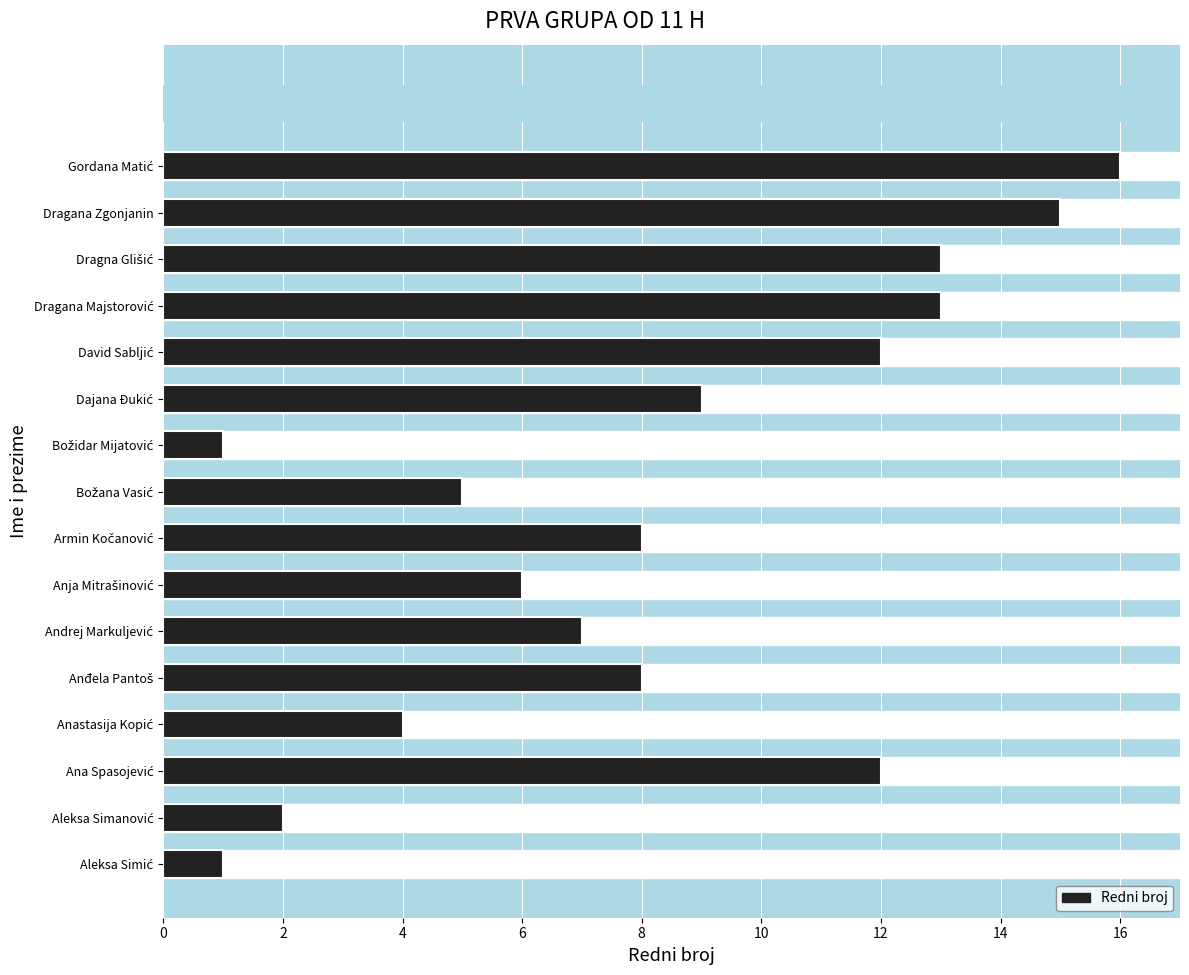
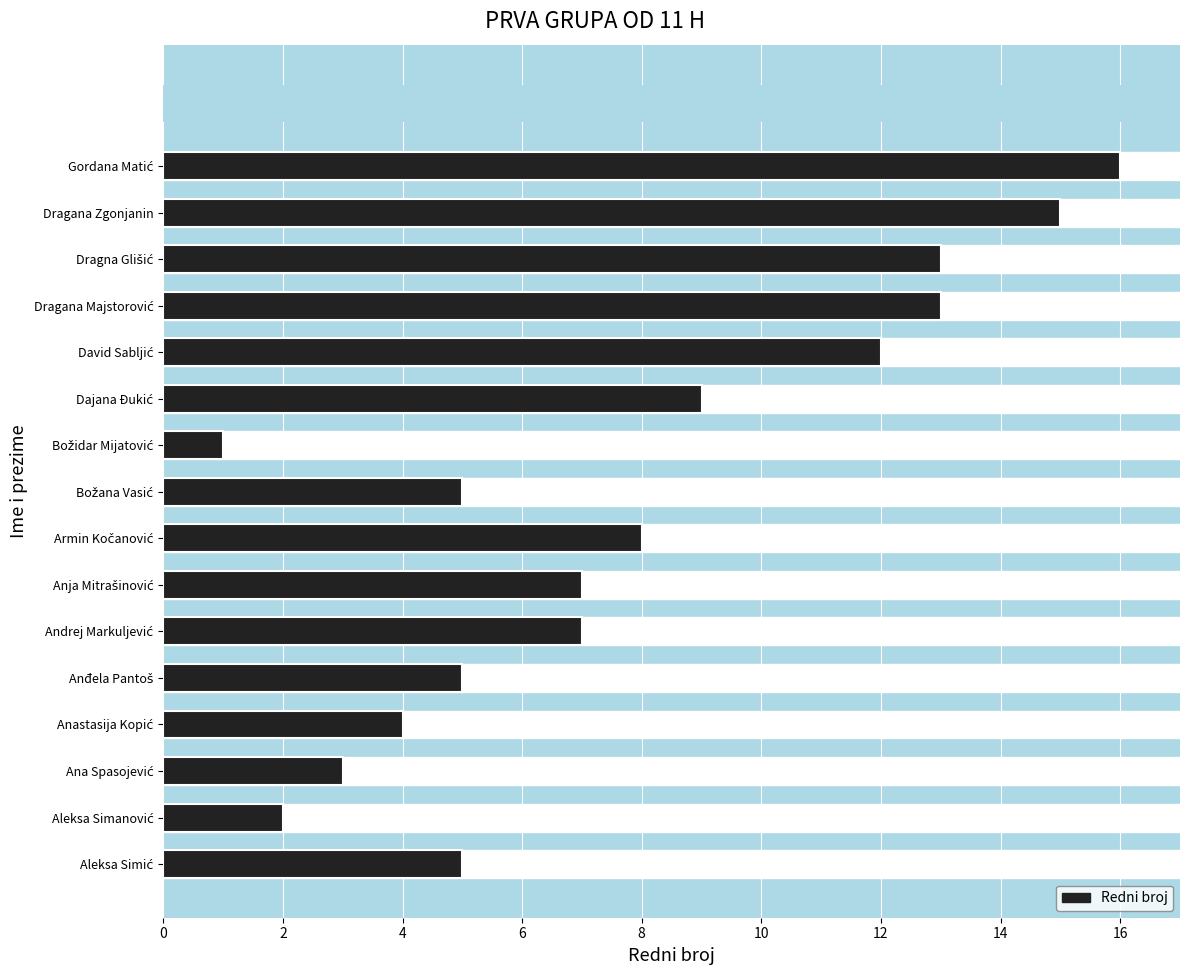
Redni broj, Anja Mitrašinović: 6 -> 7
Redni broj, Anđela Pantoš: 8 -> 5
Redni broj, Ana Spasojević: 12 -> 3
Redni broj, Aleksa Simić: 1 -> 5
